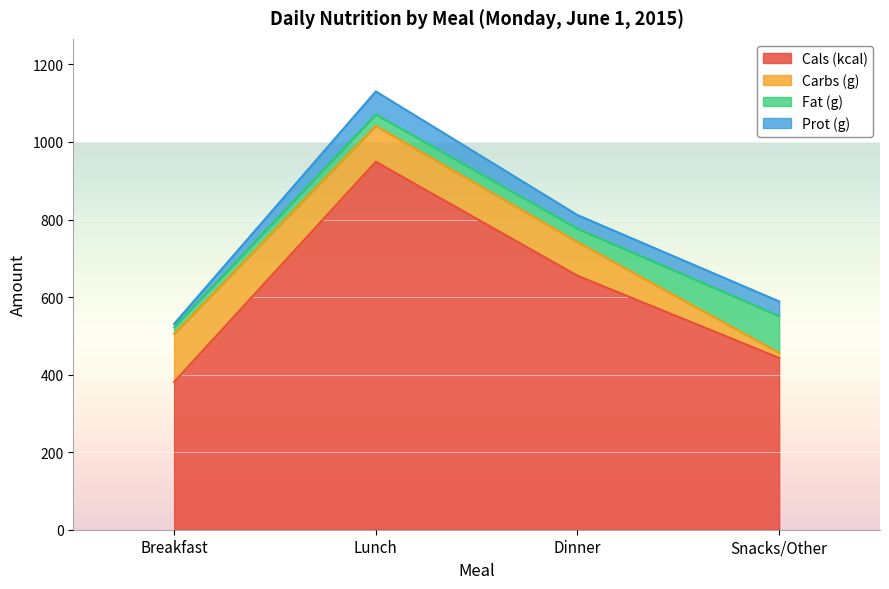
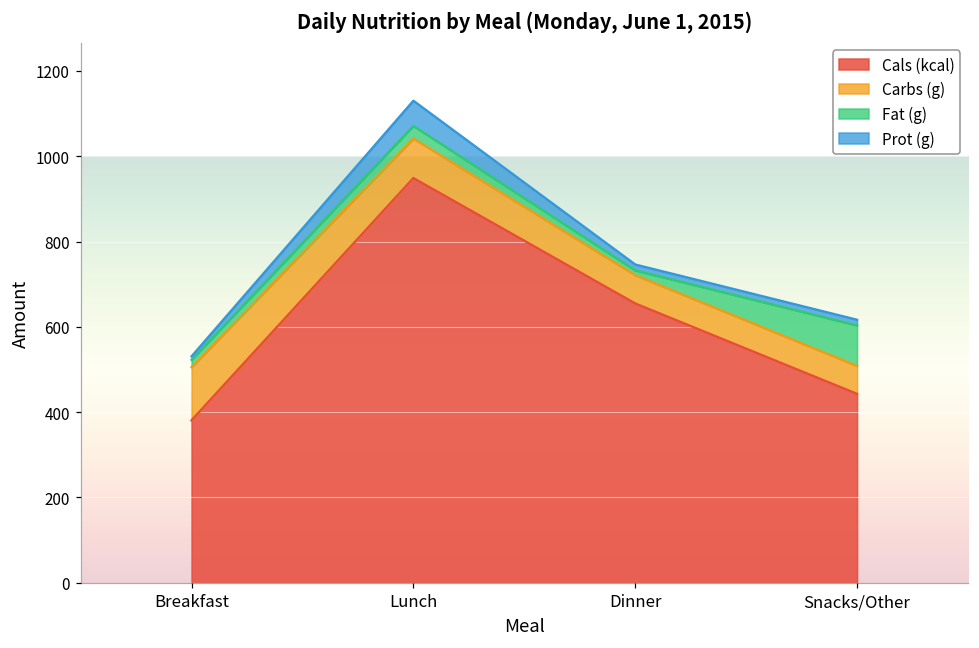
Carbs (g), Dinner: 90 -> 70
Fat (g), Dinner: 30 -> 10
Prot (g), Dinner: 30 -> 10
Carbs (g), Snacks/Other: 10 -> 70
Prot (g), Snacks/Other: 40 -> 10
